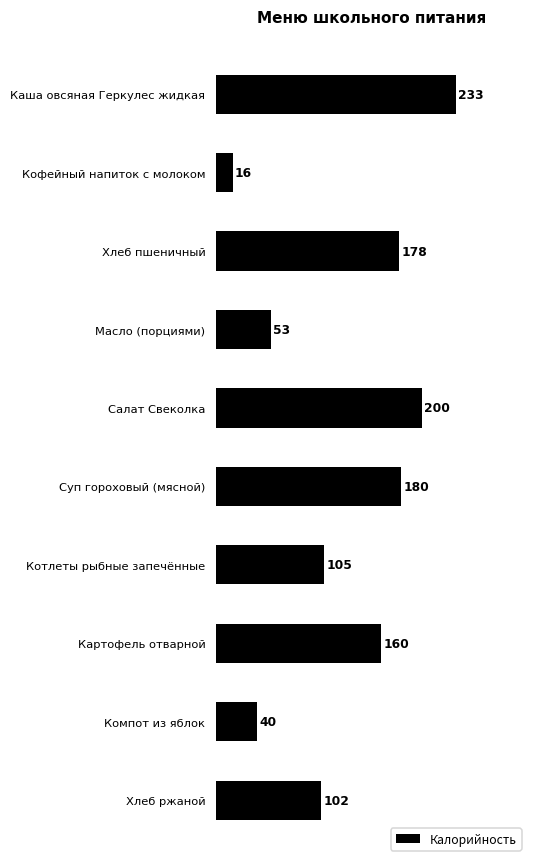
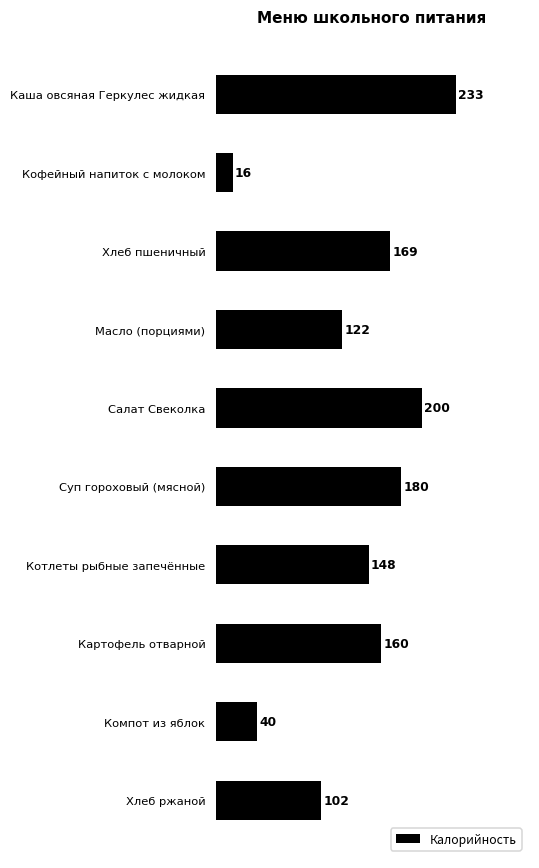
Хлеб пшеничный: 178 -> 169
Масло (порциями): 53 -> 122
Котлеты рыбные запечённые: 105 -> 148
